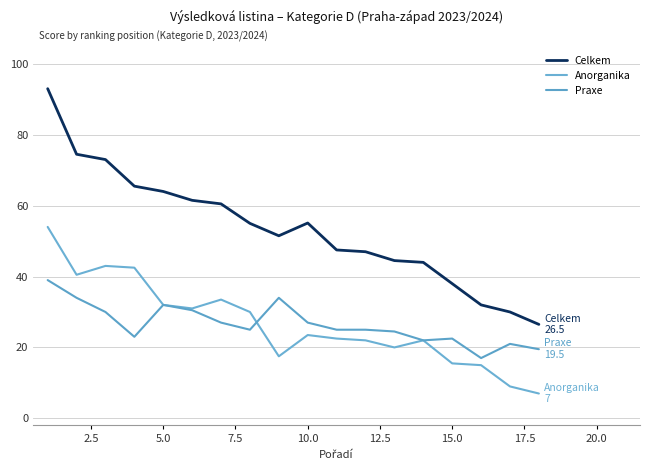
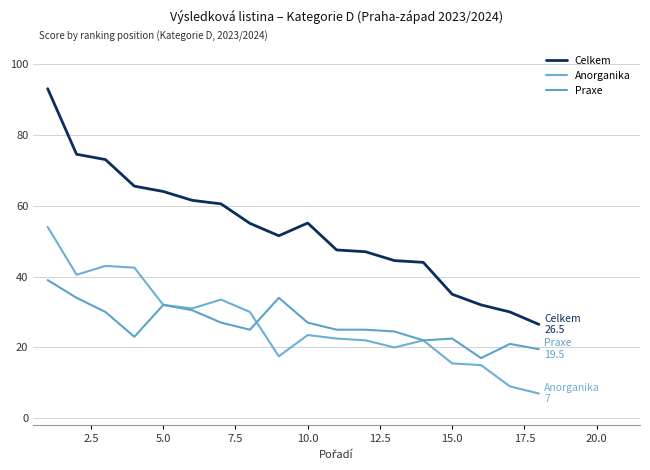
Celkem, 15.0: 38 -> 35
